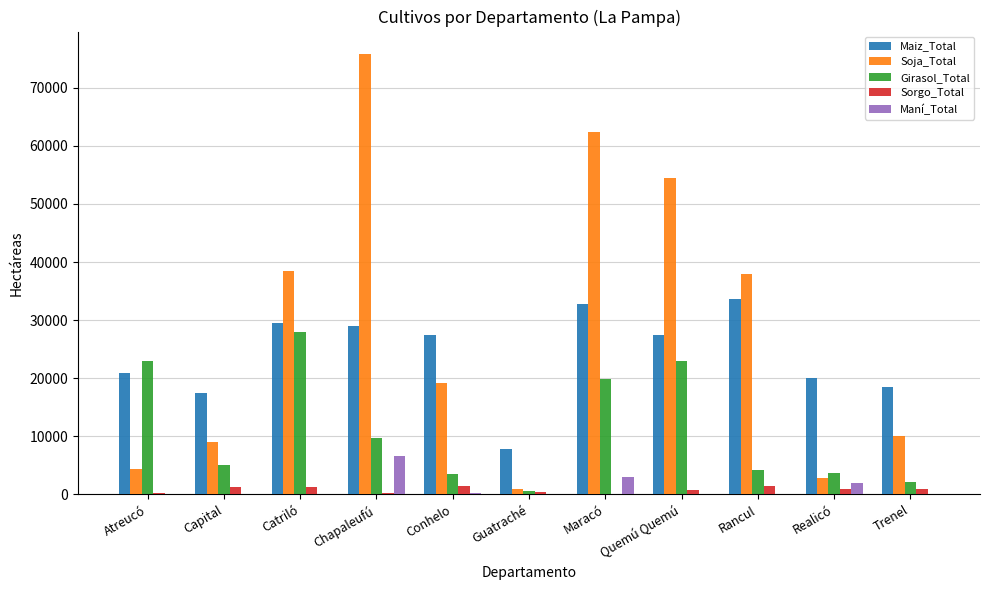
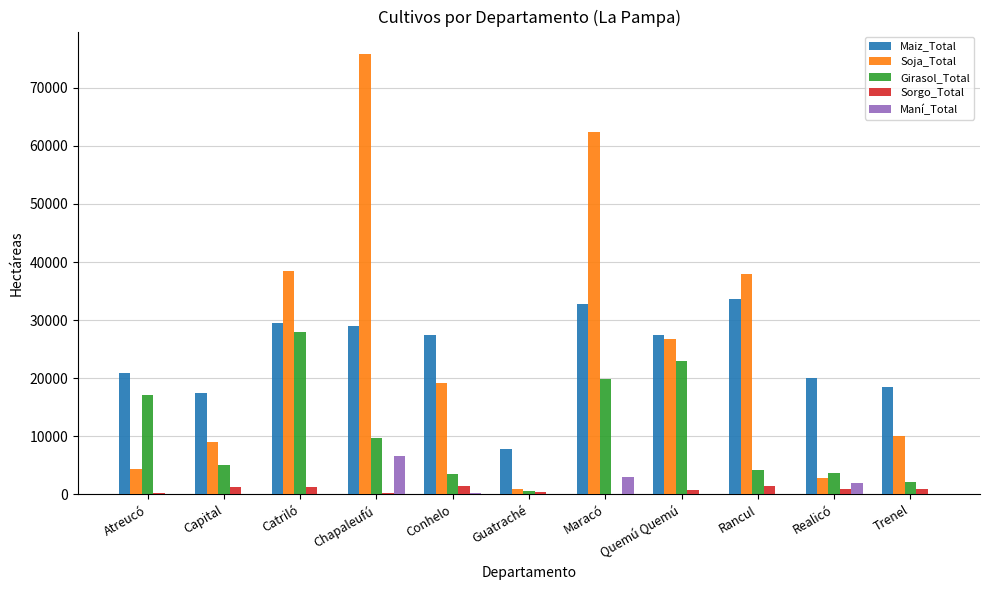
Girasol_Total, Atreucó: 23000 -> 17000
Soja_Total, Quemú Quemú: 55000 -> 27000
